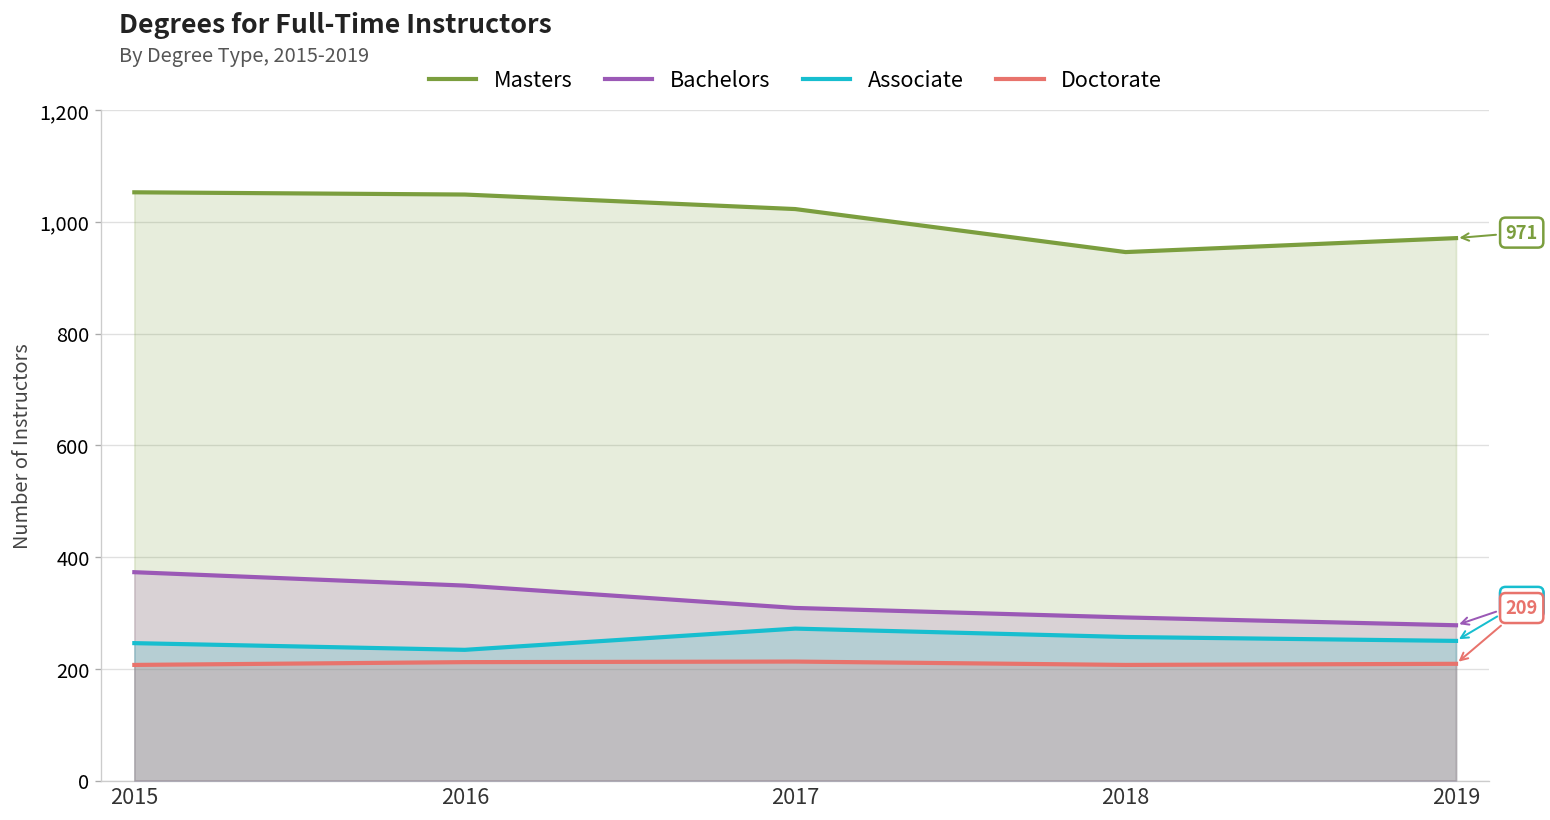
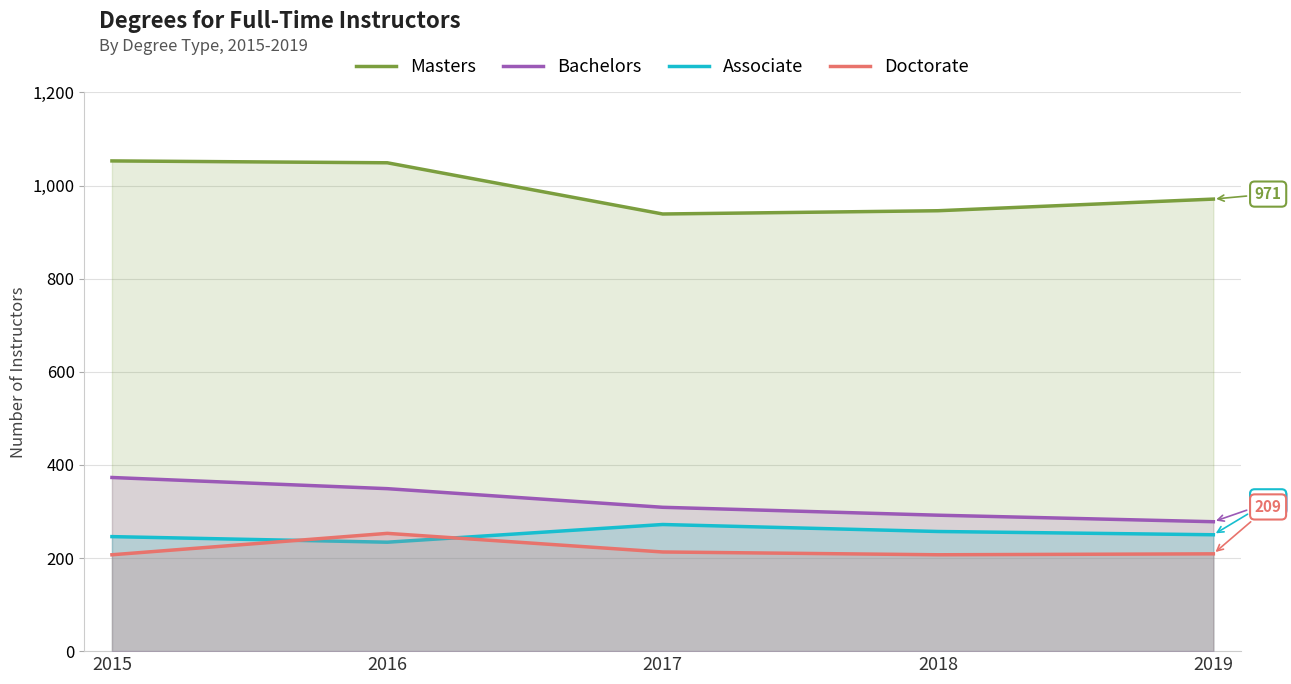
Doctorate, 2016: 210 -> 250
Masters, 2017: 1,020 -> 940
